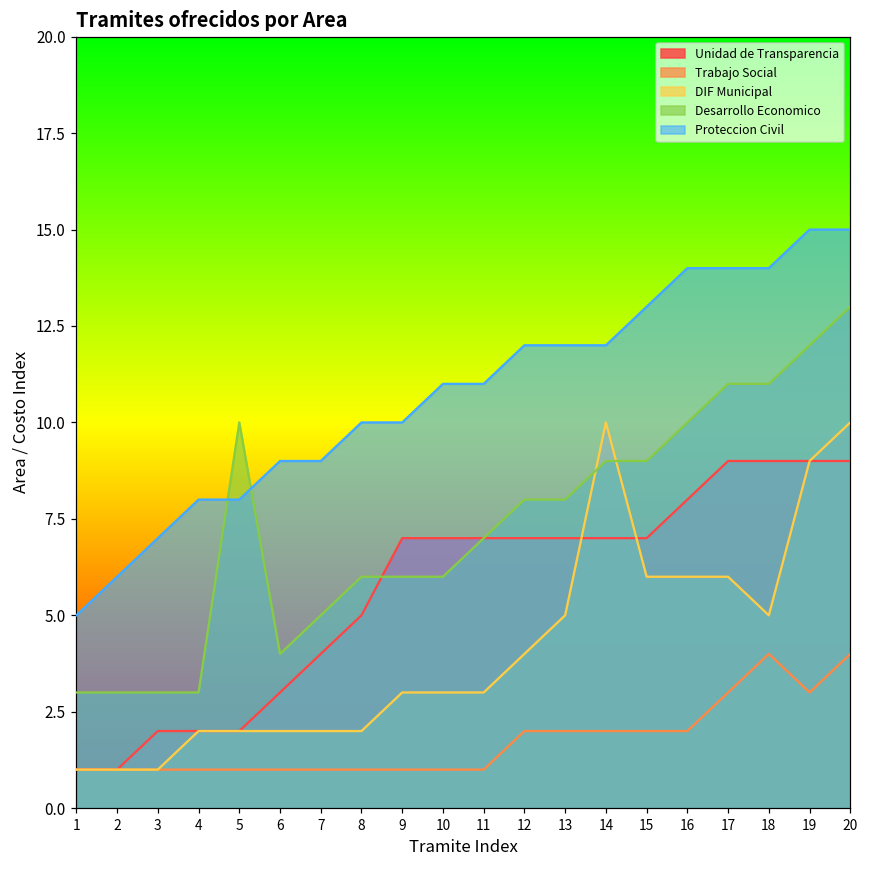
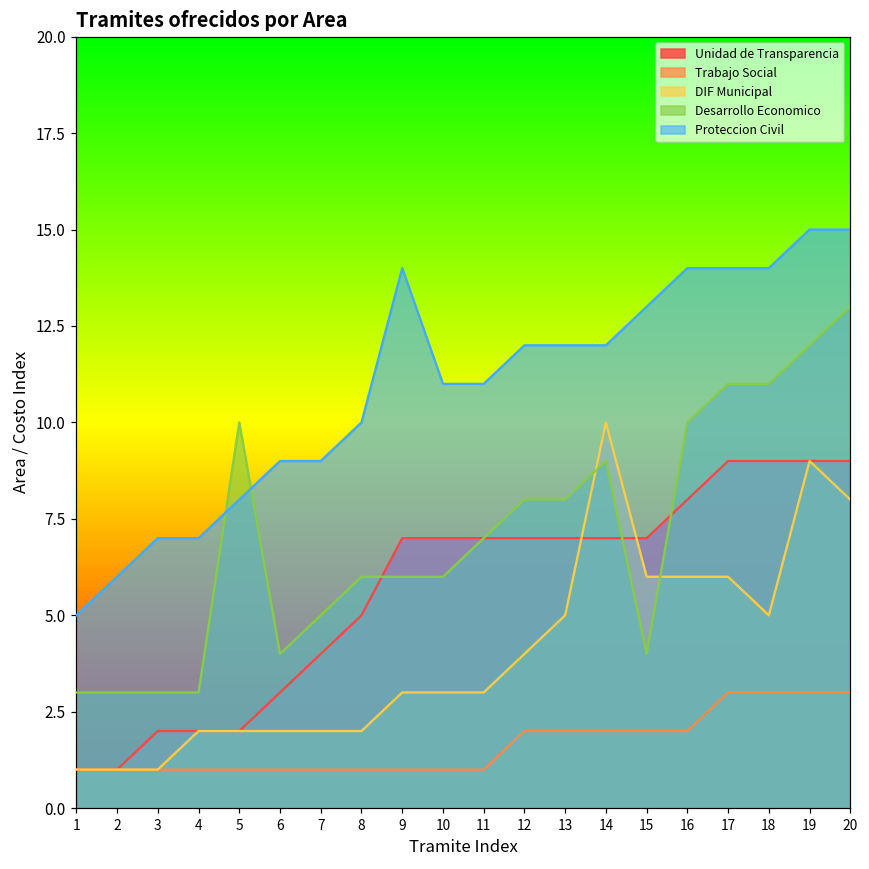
Proteccion Civil, 4: 8 -> 7
Proteccion Civil, 9: 10 -> 14
Desarrollo Economico, 15: 9 -> 4
Trabajo Social, 18: 4 -> 3
Trabajo Social, 20: 4 -> 3
DIF Municipal, 20: 10 -> 8
